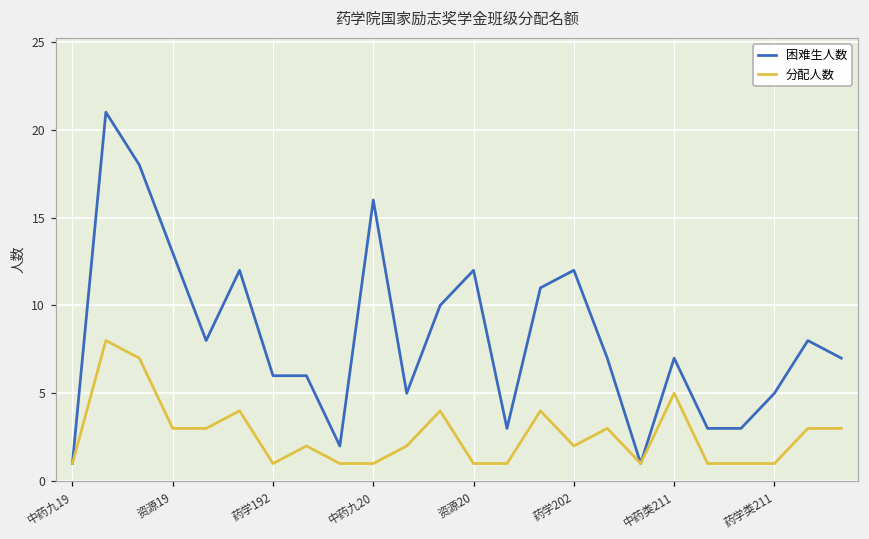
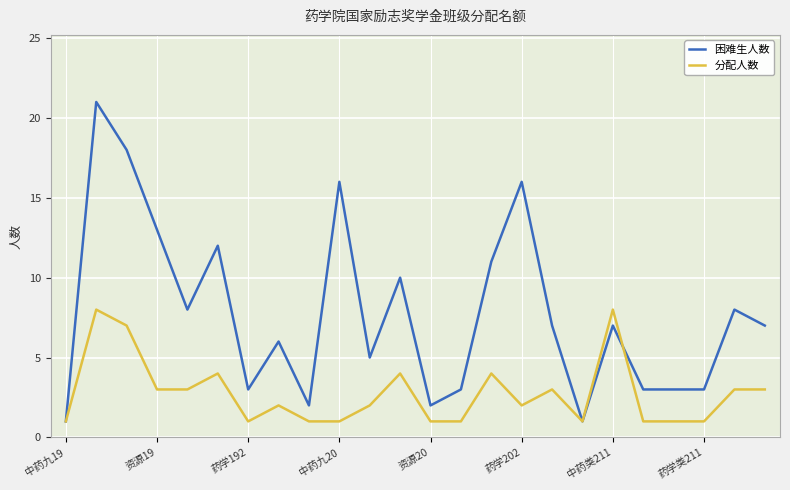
困难生人数, 药学192: 6 -> 3
困难生人数, 资源20: 12 -> 2
困难生人数, 药学202: 12 -> 16
分配人数, 中药类211: 5 -> 8
困难生人数, 药学类211: 5 -> 3
